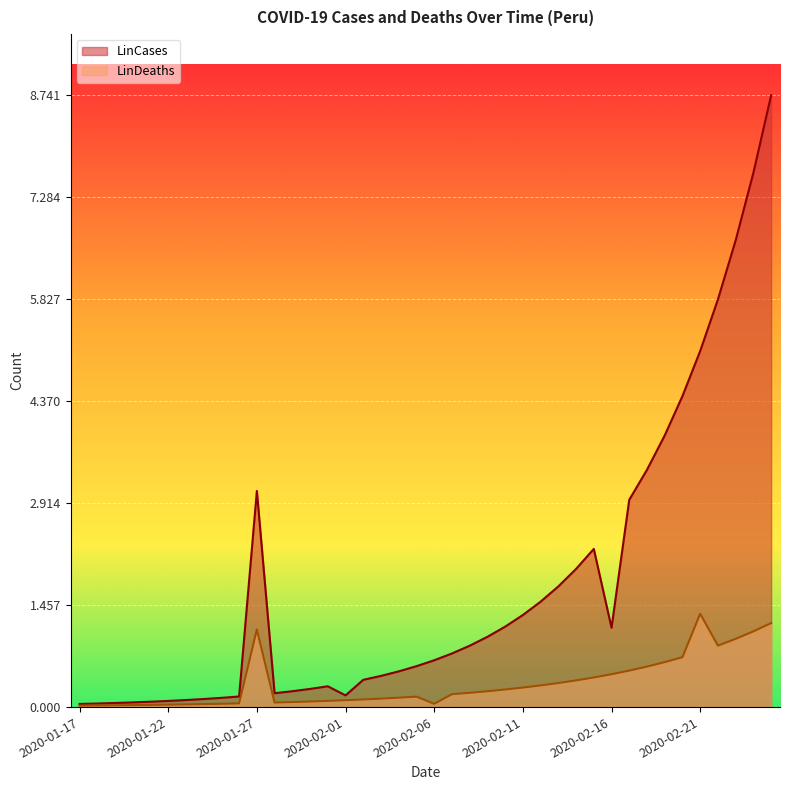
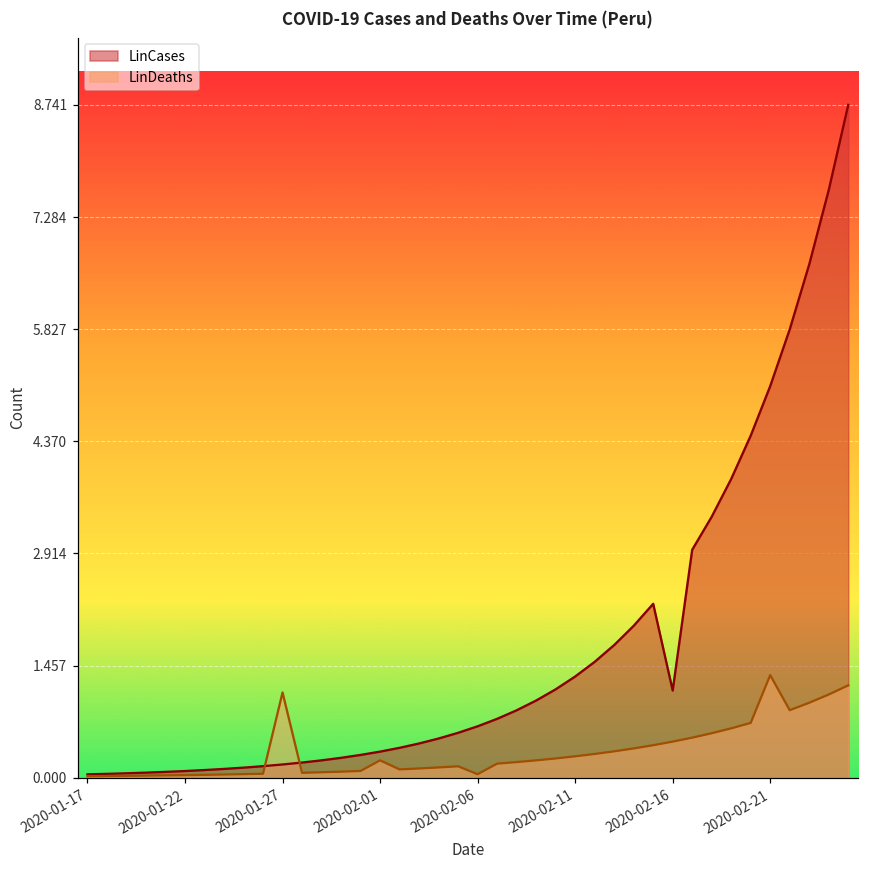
LinCases, 2020-01-27: 3.1 -> 0.2
LinCases, 2020-02-01: 0.2 -> 0.3
LinDeaths, 2020-02-01: 0.1 -> 0.2
